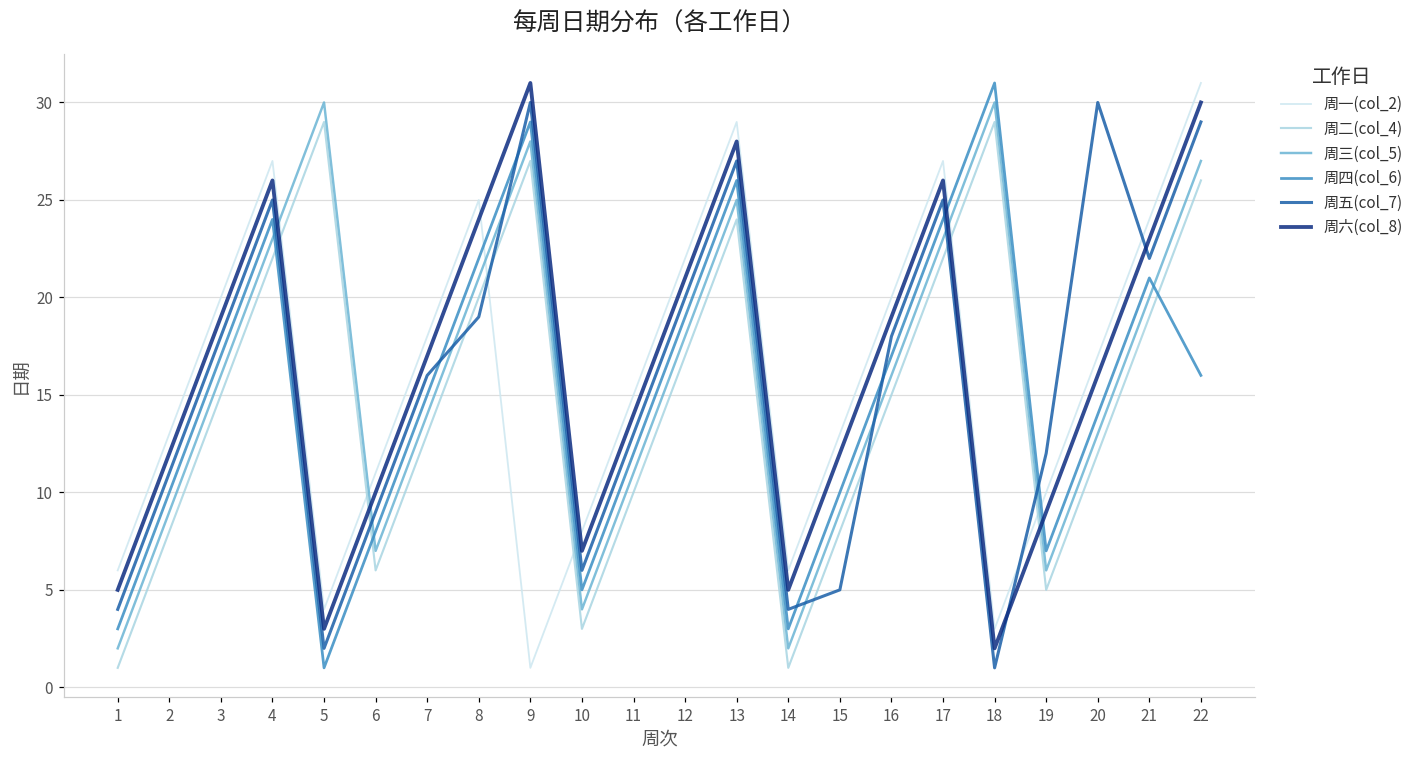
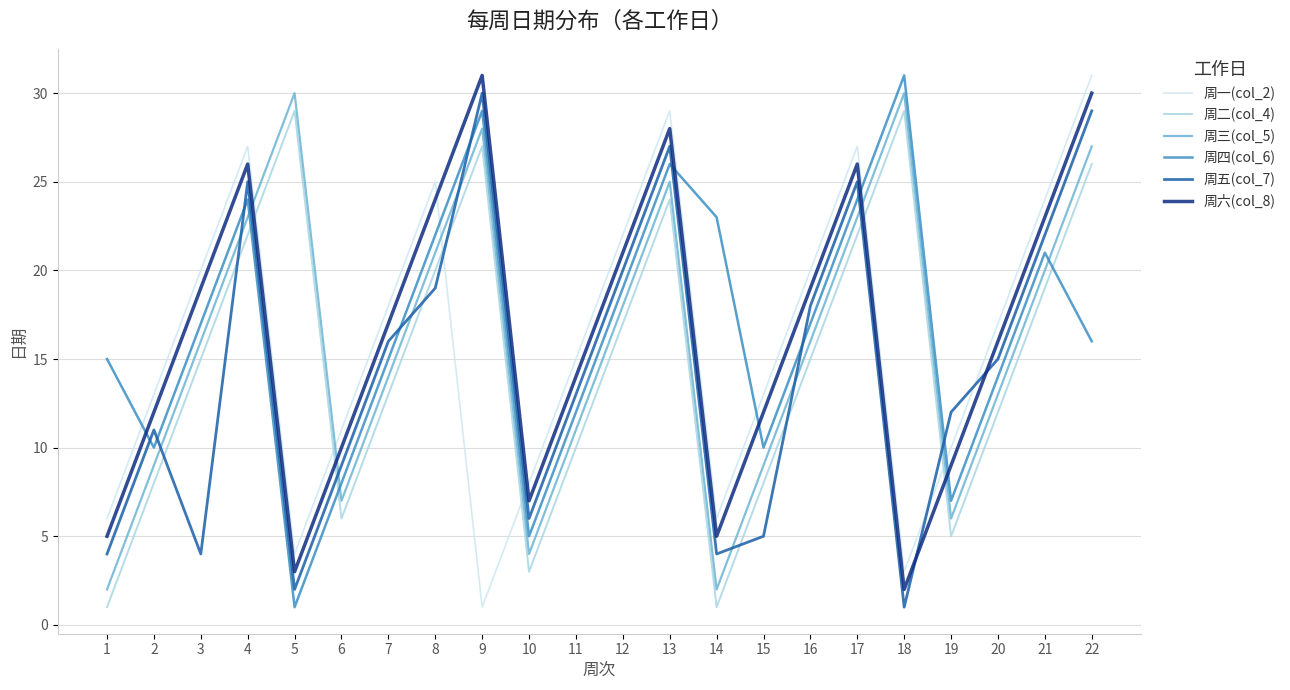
周四(col_6), 1: 3 -> 15
周五(col_7), 3: 18 -> 4
周四(col_6), 14: 3 -> 23
周五(col_7), 20: 30 -> 15
